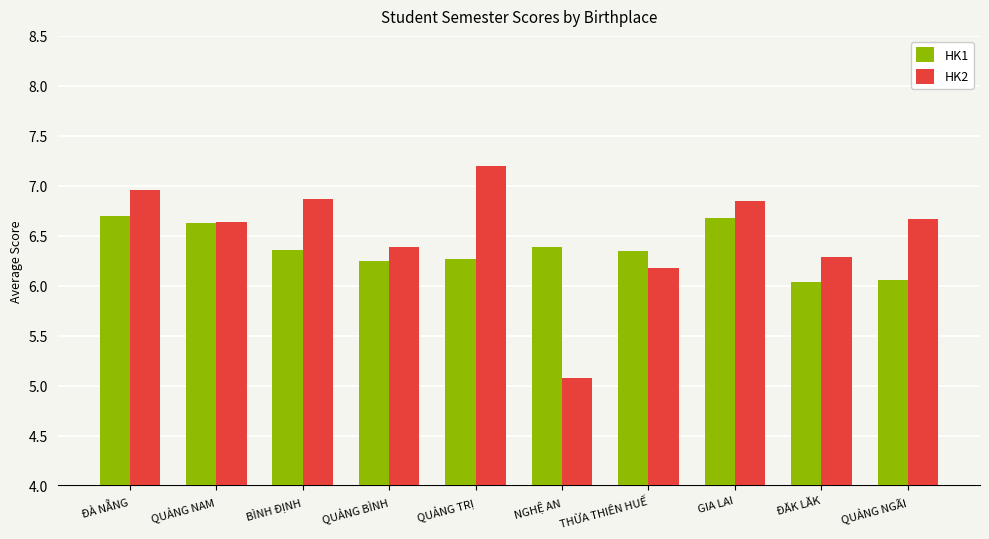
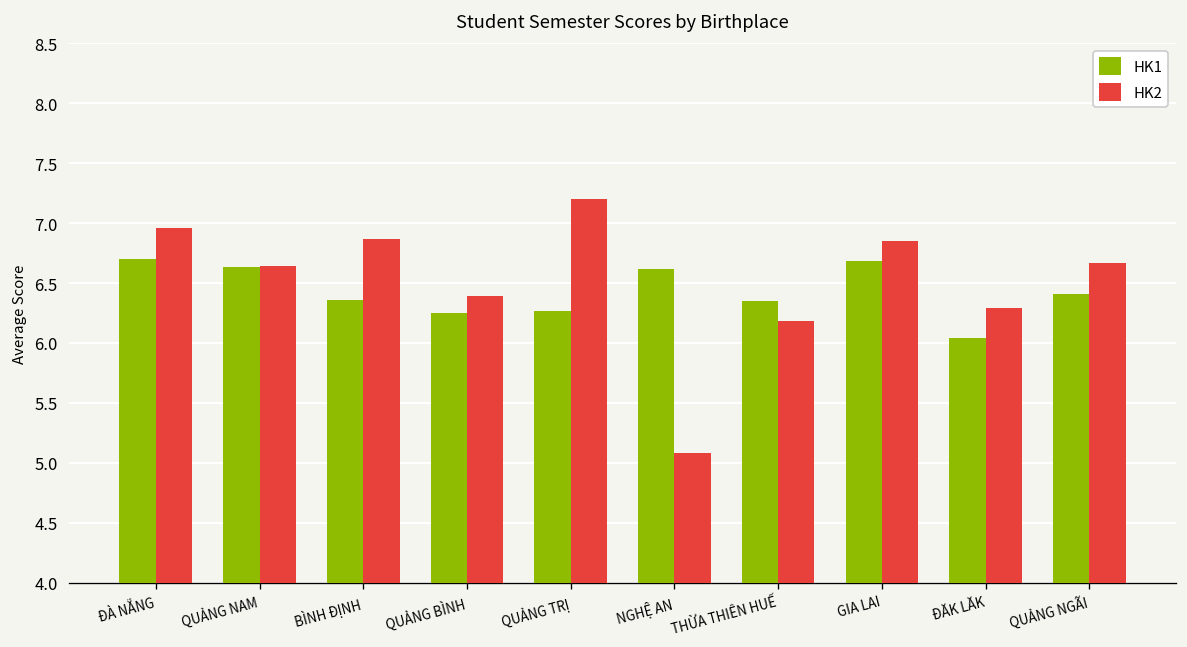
HK1, NGHỆ AN: 6.4 -> 6.6
HK1, QUẢNG NGÃI: 6.1 -> 6.4
